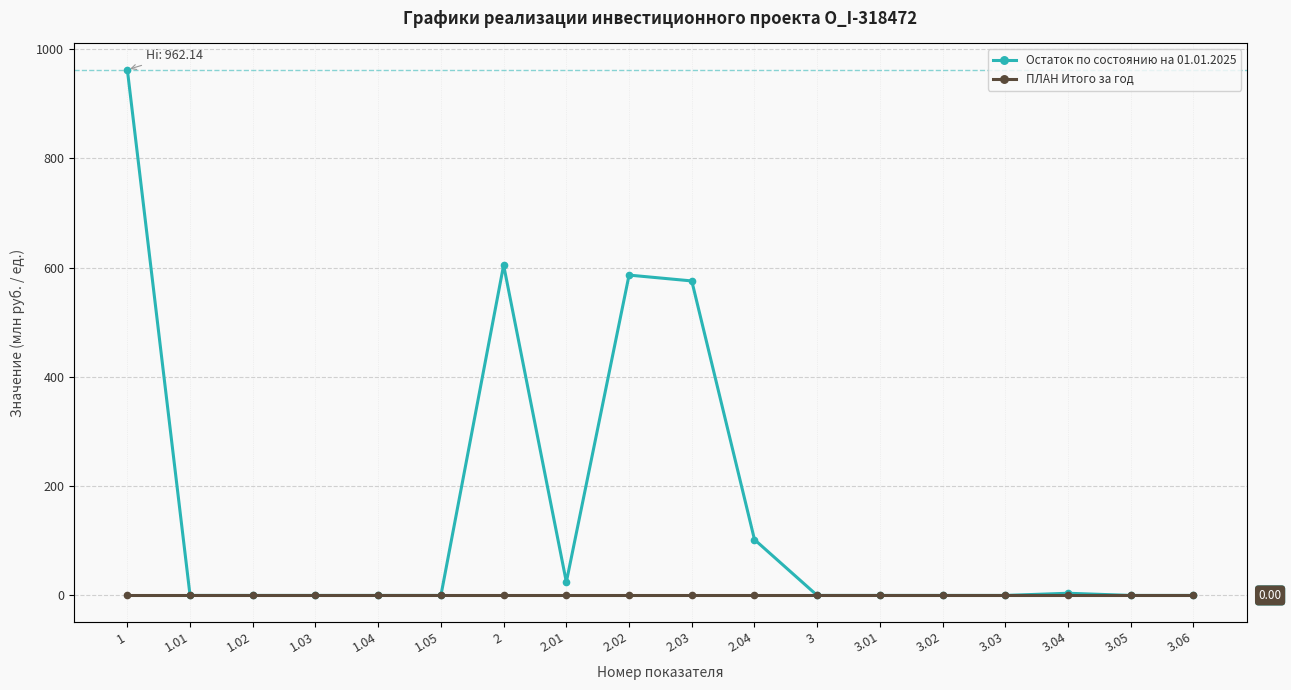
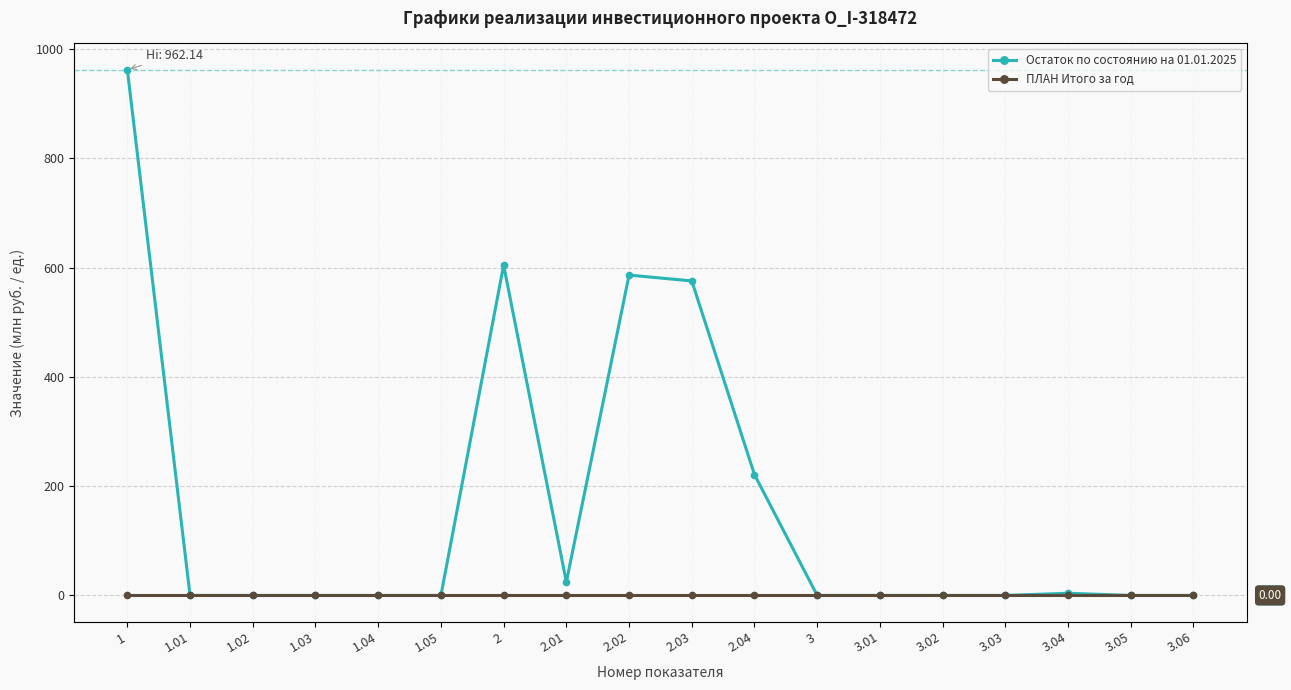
Остаток по состоянию на 01.01.2025, 2.04: 100 -> 220
